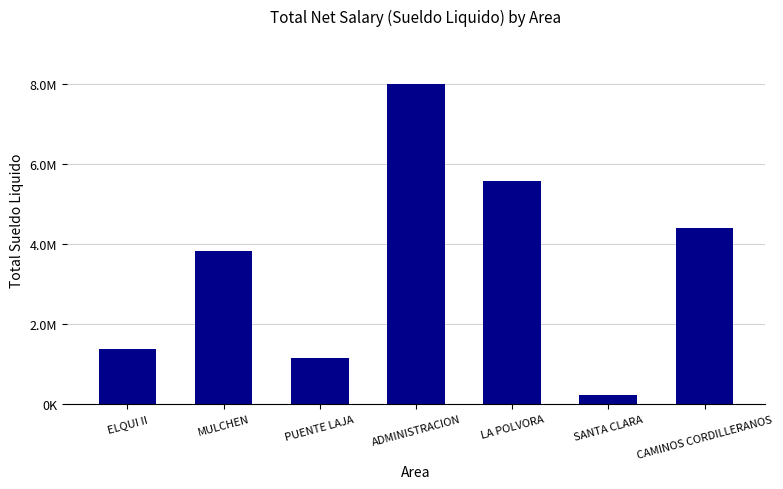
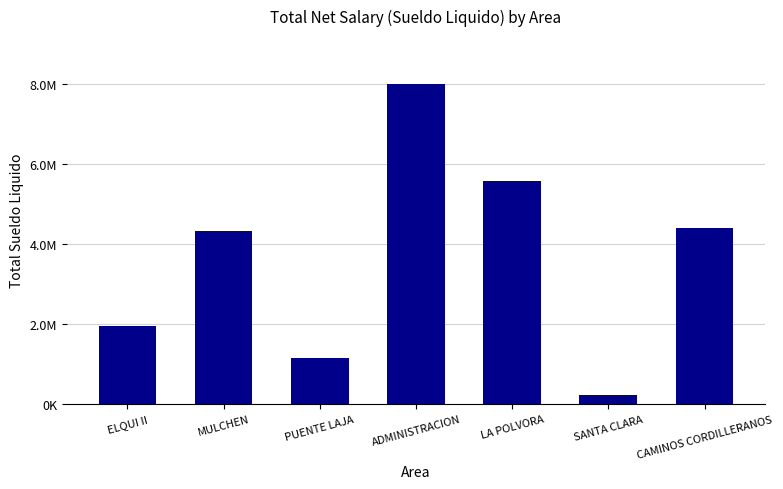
ELQUI II: 1400000 -> 2000000
MULCHEN: 3800000 -> 4300000
